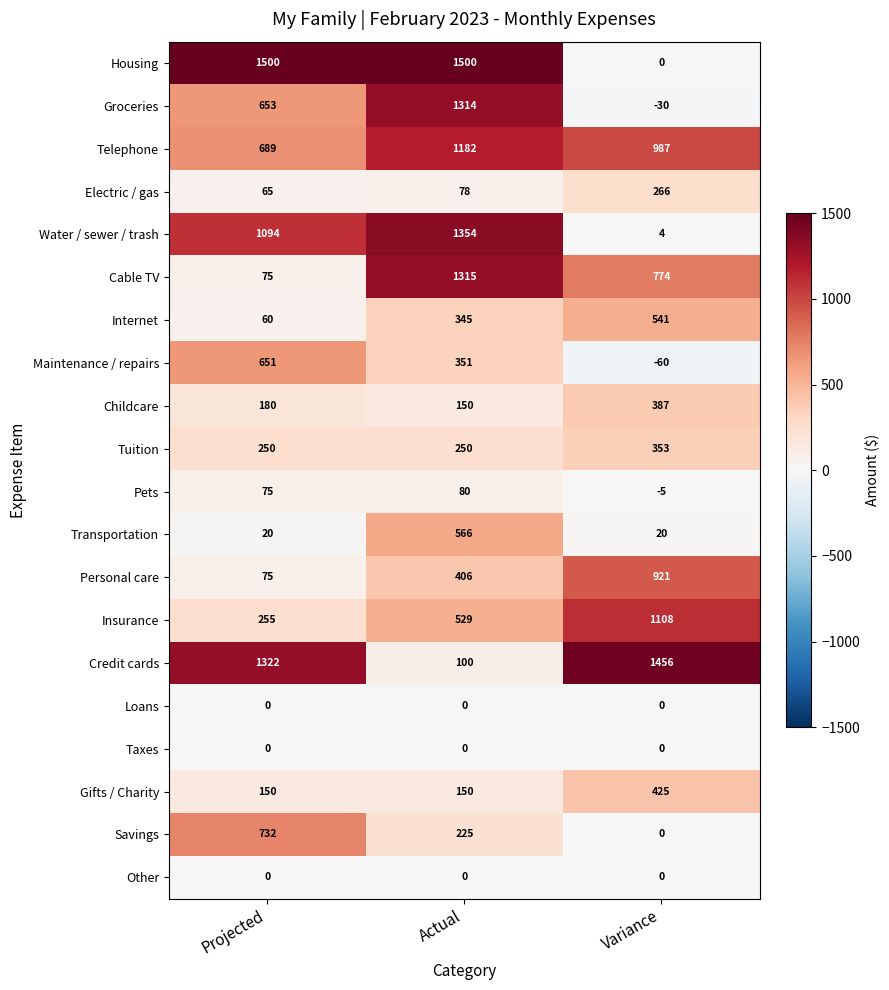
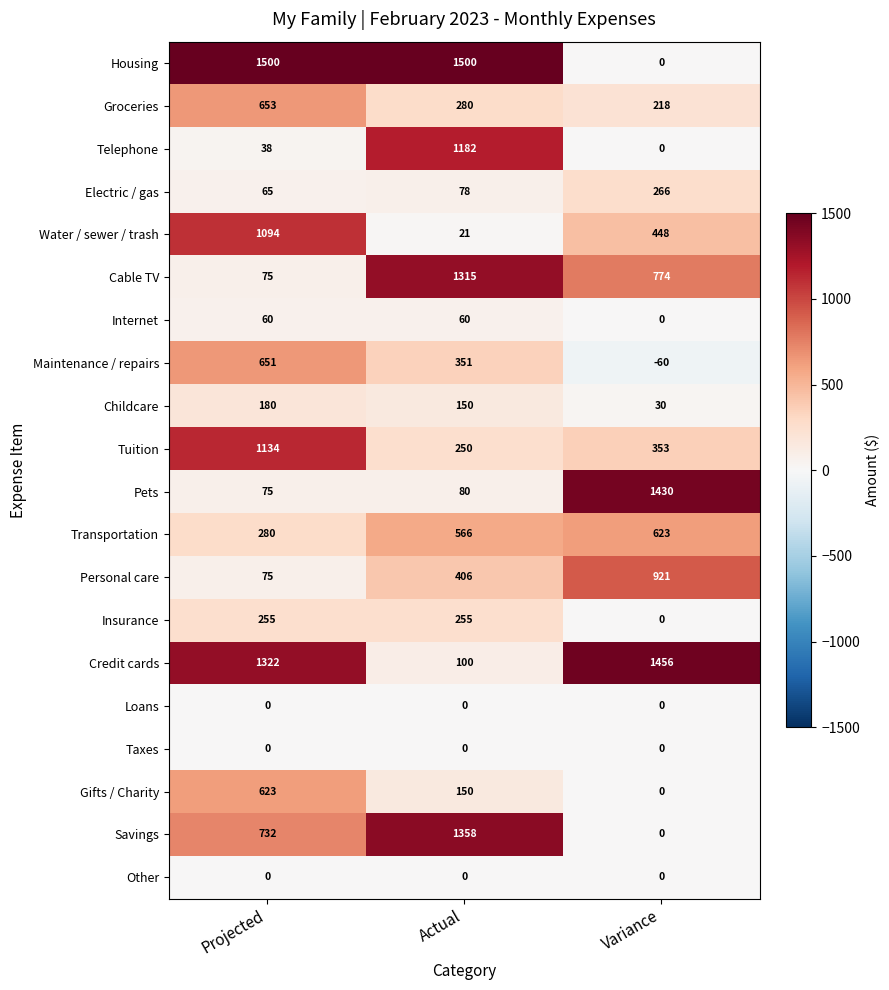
Groceries, Actual: 1314 -> 280
Groceries, Variance: -30 -> 218
Telephone, Projected: 689 -> 38
Telephone, Variance: 987 -> 0
Water / sewer / trash, Actual: 1354 -> 21
Water / sewer / trash, Variance: 4 -> 448
Internet, Actual: 345 -> 60
Internet, Variance: 541 -> 0
Childcare, Variance: 387 -> 30
Tuition, Projected: 250 -> 1134
Pets, Variance: -5 -> 1430
Transportation, Projected: 20 -> 280
Transportation, Variance: 20 -> 623
Insurance, Actual: 529 -> 255
Insurance, Variance: 1108 -> 0
Gifts / Charity, Projected: 150 -> 623
Gifts / Charity, Variance: 425 -> 0
Savings, Actual: 225 -> 1358
